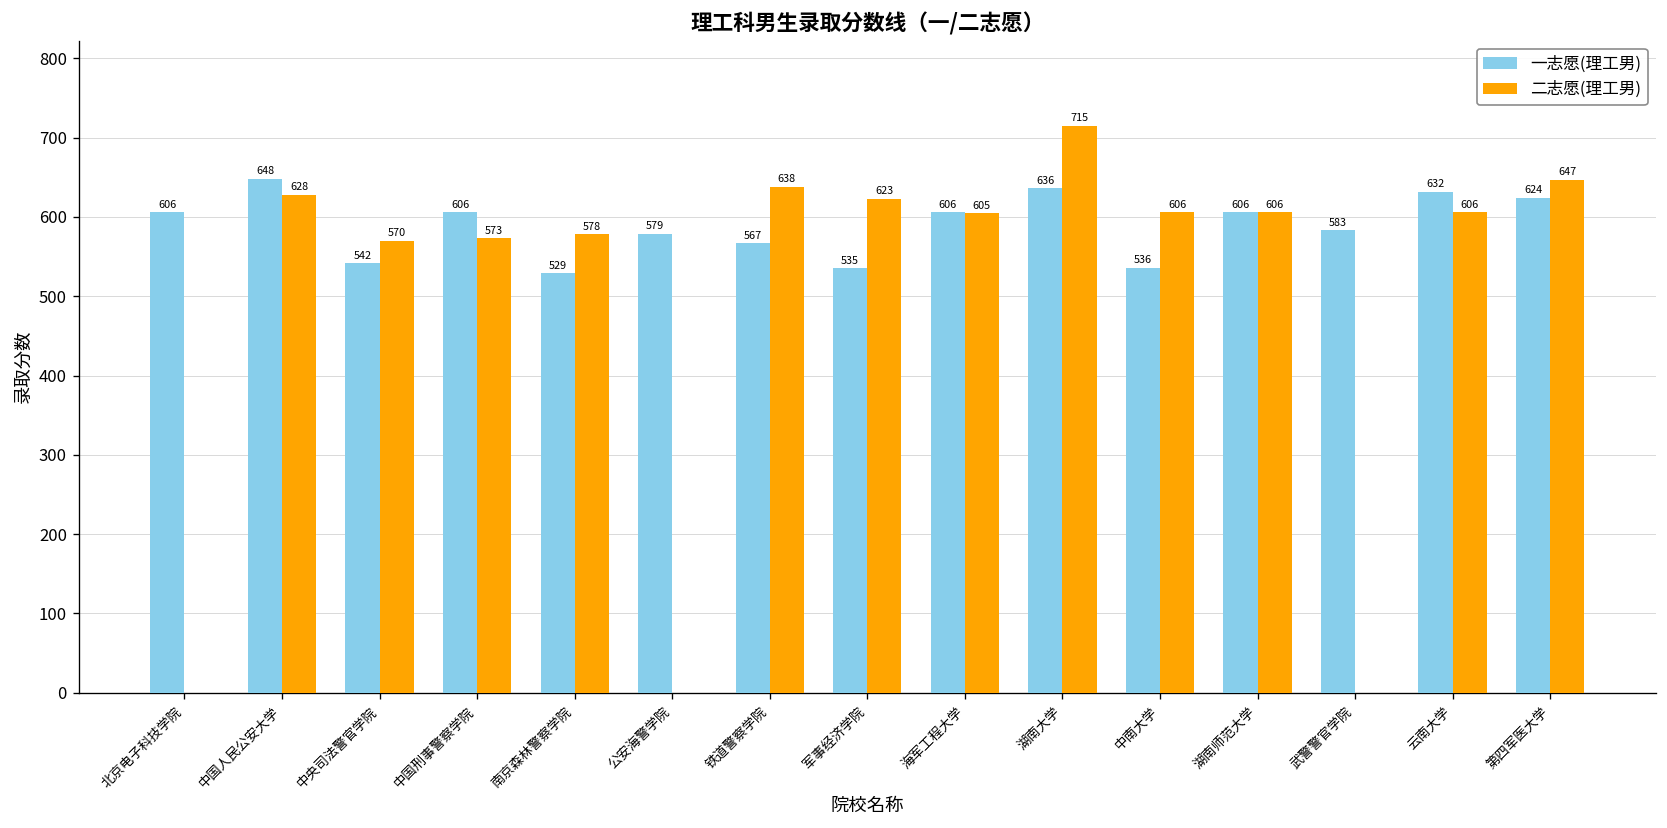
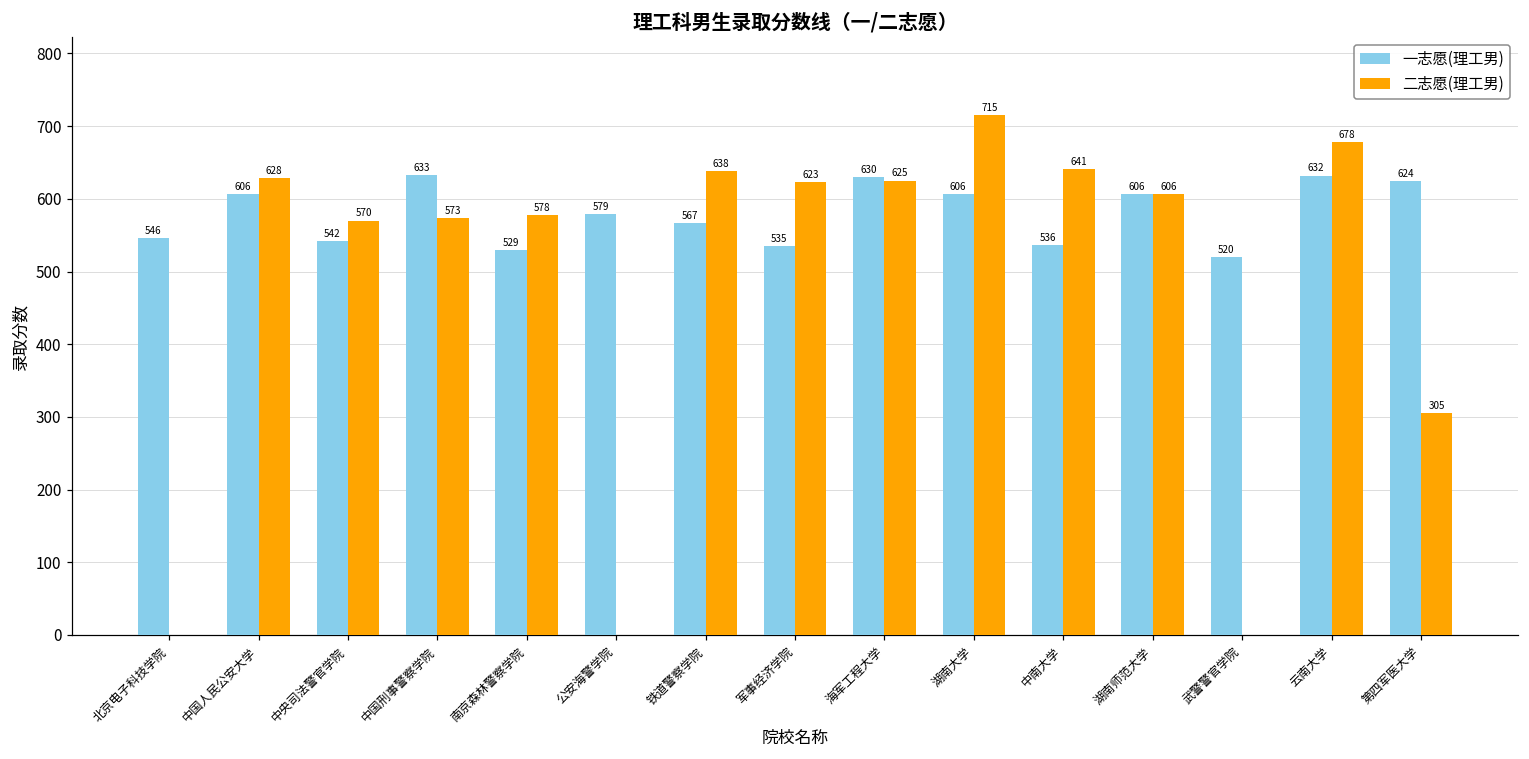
一志愿(理工男), 北京电子科技学院: 606 -> 546
一志愿(理工男), 中国人民公安大学: 648 -> 606
一志愿(理工男), 中国刑事警察学院: 606 -> 633
一志愿(理工男), 海军工程大学: 606 -> 630
二志愿(理工男), 海军工程大学: 605 -> 625
一志愿(理工男), 湖南大学: 636 -> 606
二志愿(理工男), 中南大学: 606 -> 641
一志愿(理工男), 武警警官学院: 583 -> 520
二志愿(理工男), 云南大学: 606 -> 678
二志愿(理工男), 第四军医大学: 647 -> 305
